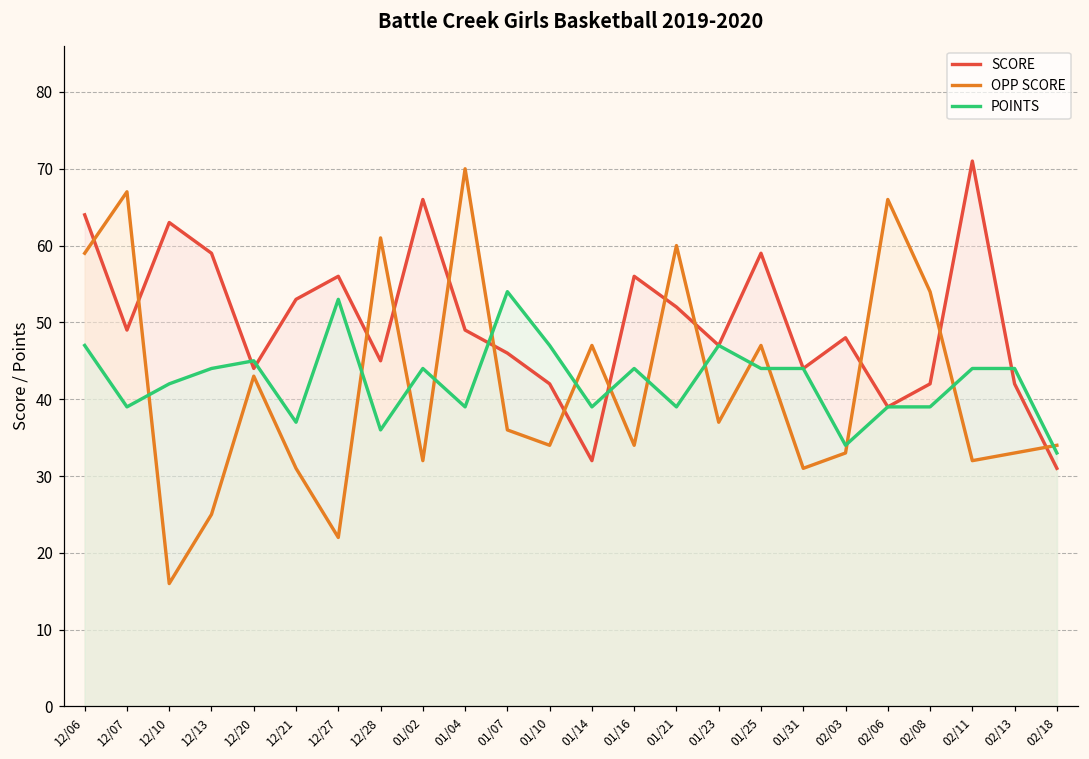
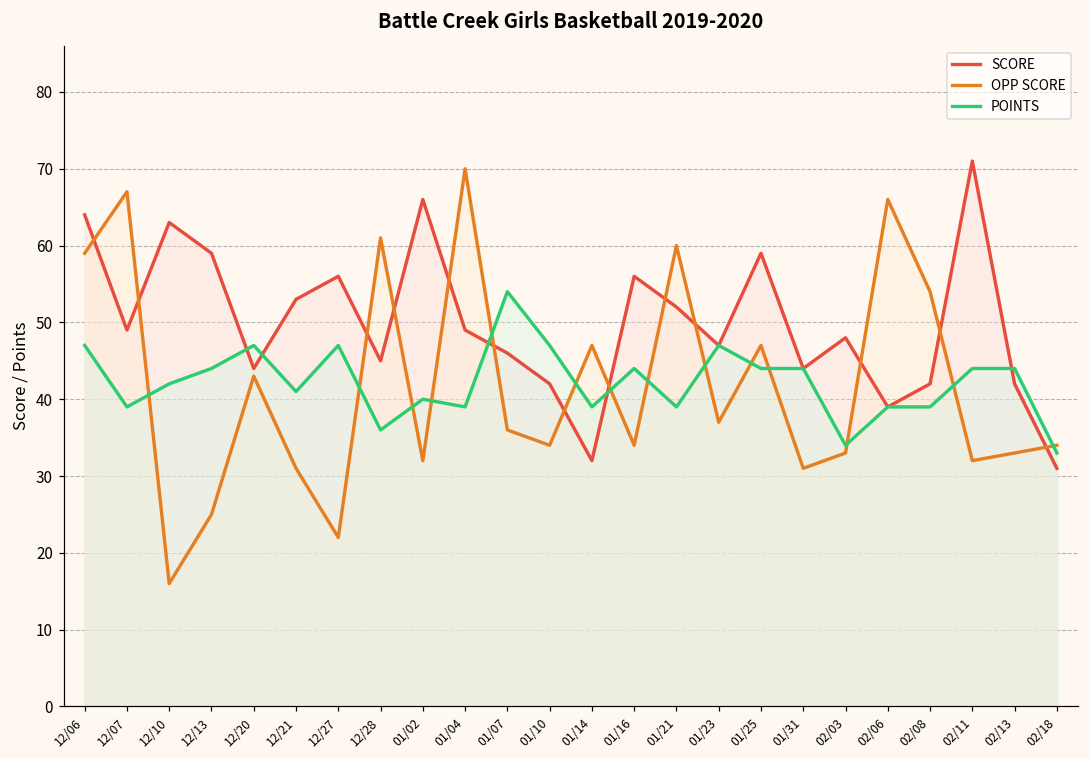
POINTS, 12/20: 45 -> 47
POINTS, 12/21: 37 -> 41
POINTS, 12/27: 53 -> 47
POINTS, 01/02: 44 -> 40
